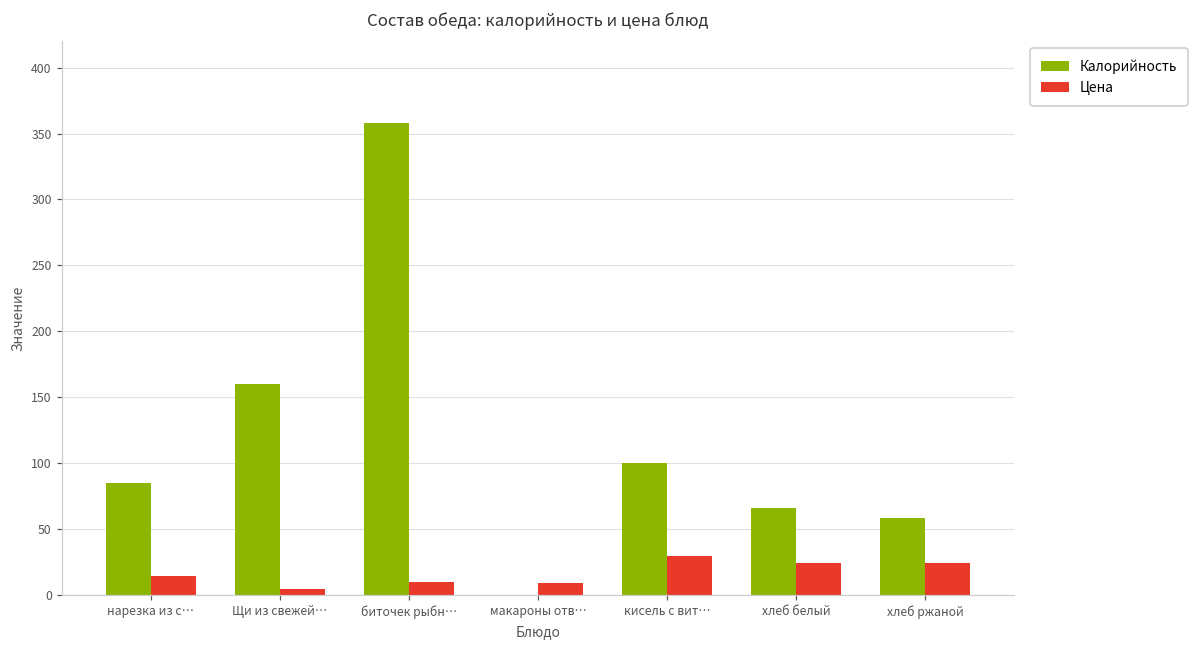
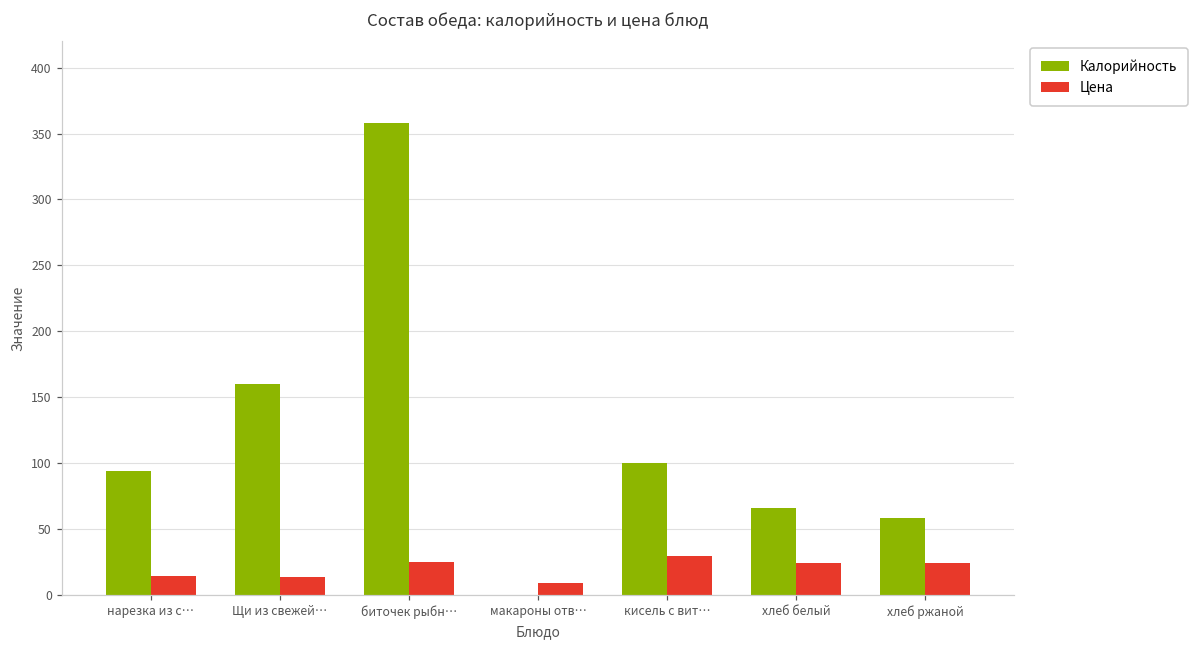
Калорийность, нарезка из с…: 85 -> 94
Цена, Щи из свежей…: 4 -> 13
Цена, биточек рыбн…: 10 -> 24
